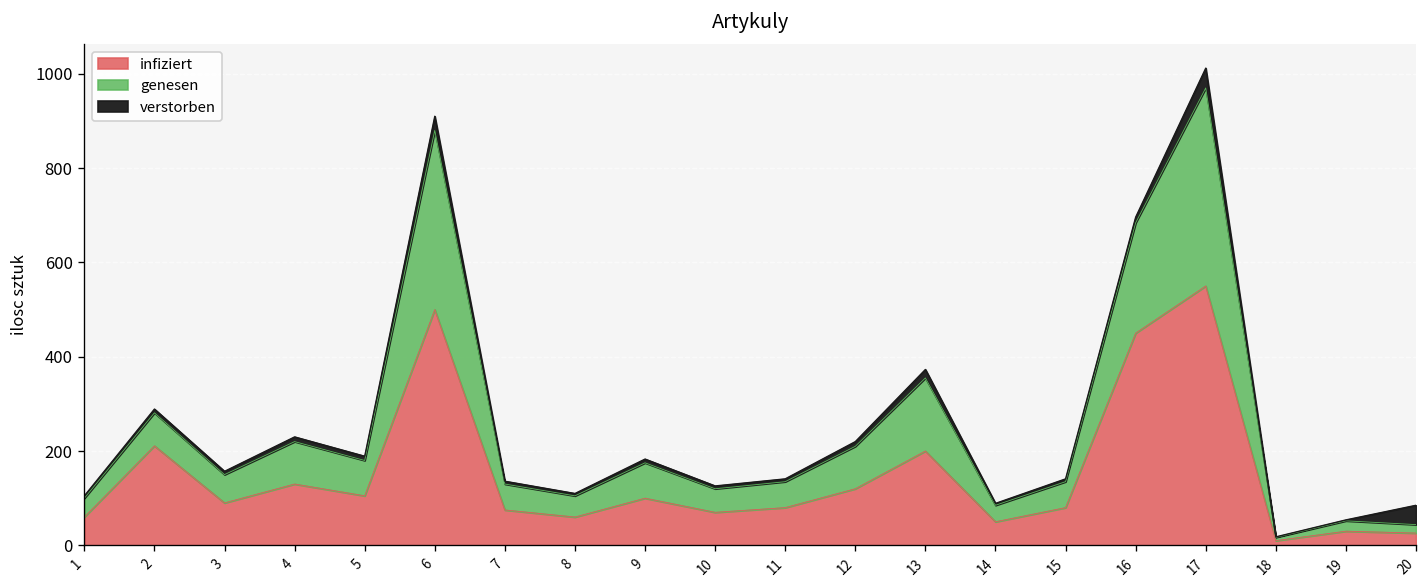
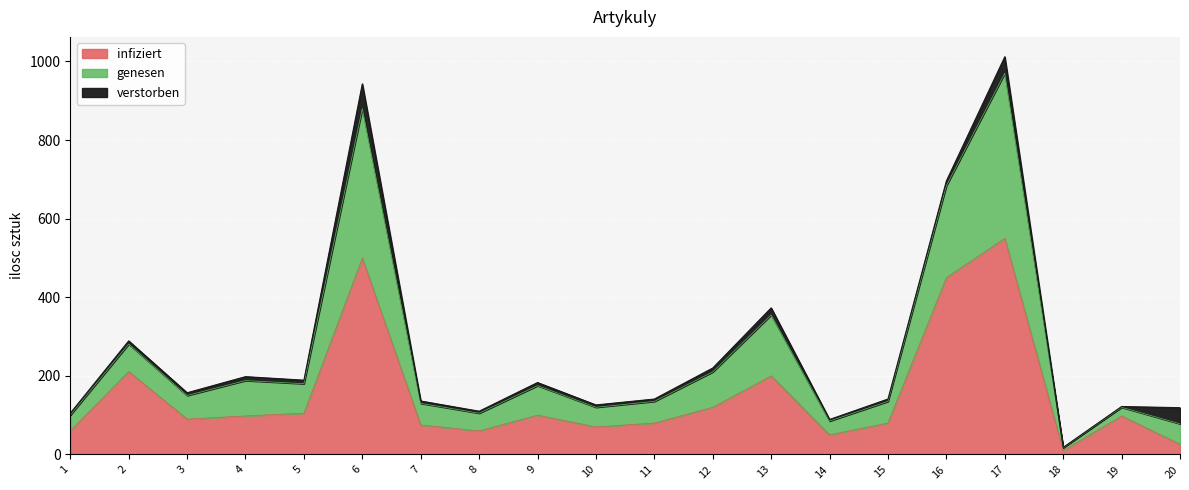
infiziert, 4: 130 -> 100
verstorben, 6: 30 -> 60
infiziert, 19: 30 -> 100
genesen, 20: 20 -> 50
